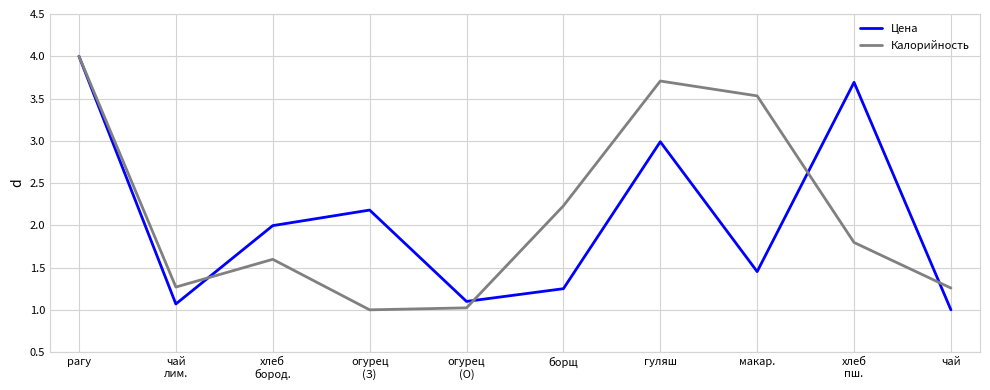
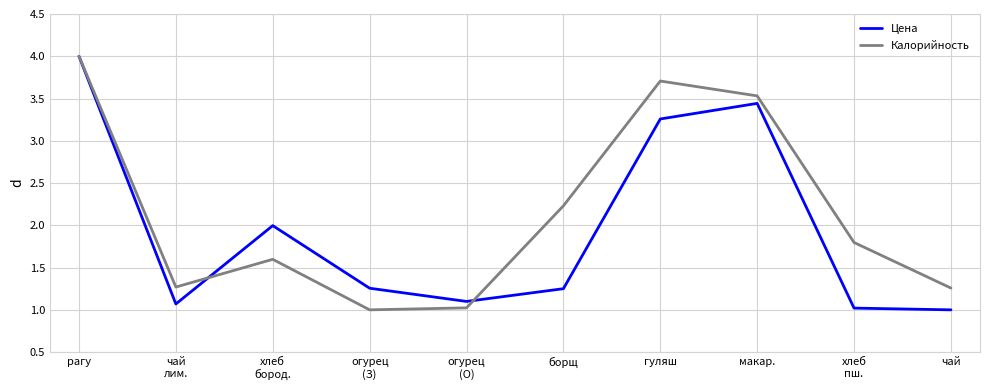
Цена, огурец (З): 2.2 -> 1.3
Цена, гуляш: 3.0 -> 3.3
Цена, макар.: 1.5 -> 3.4
Цена, хлеб пш.: 3.7 -> 1.0
